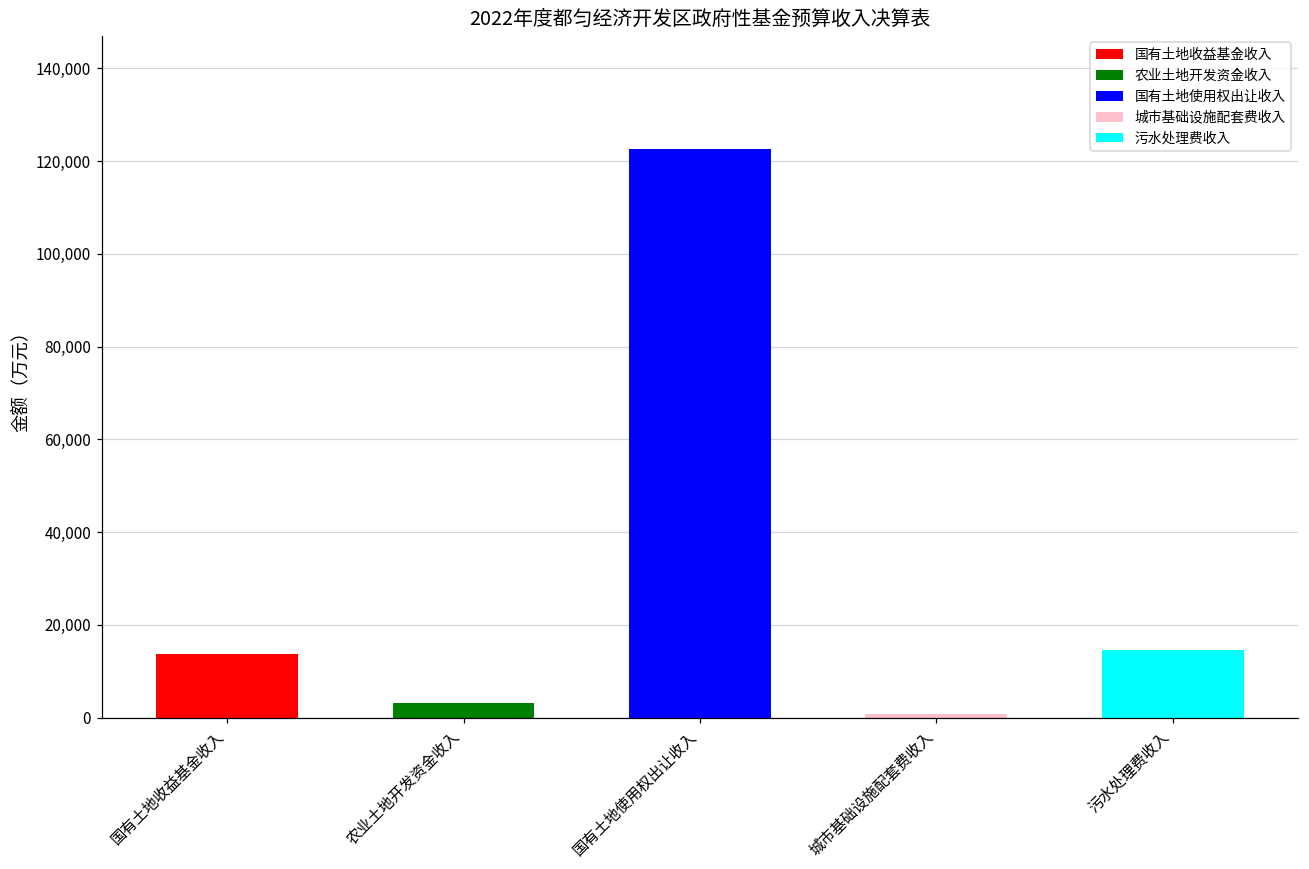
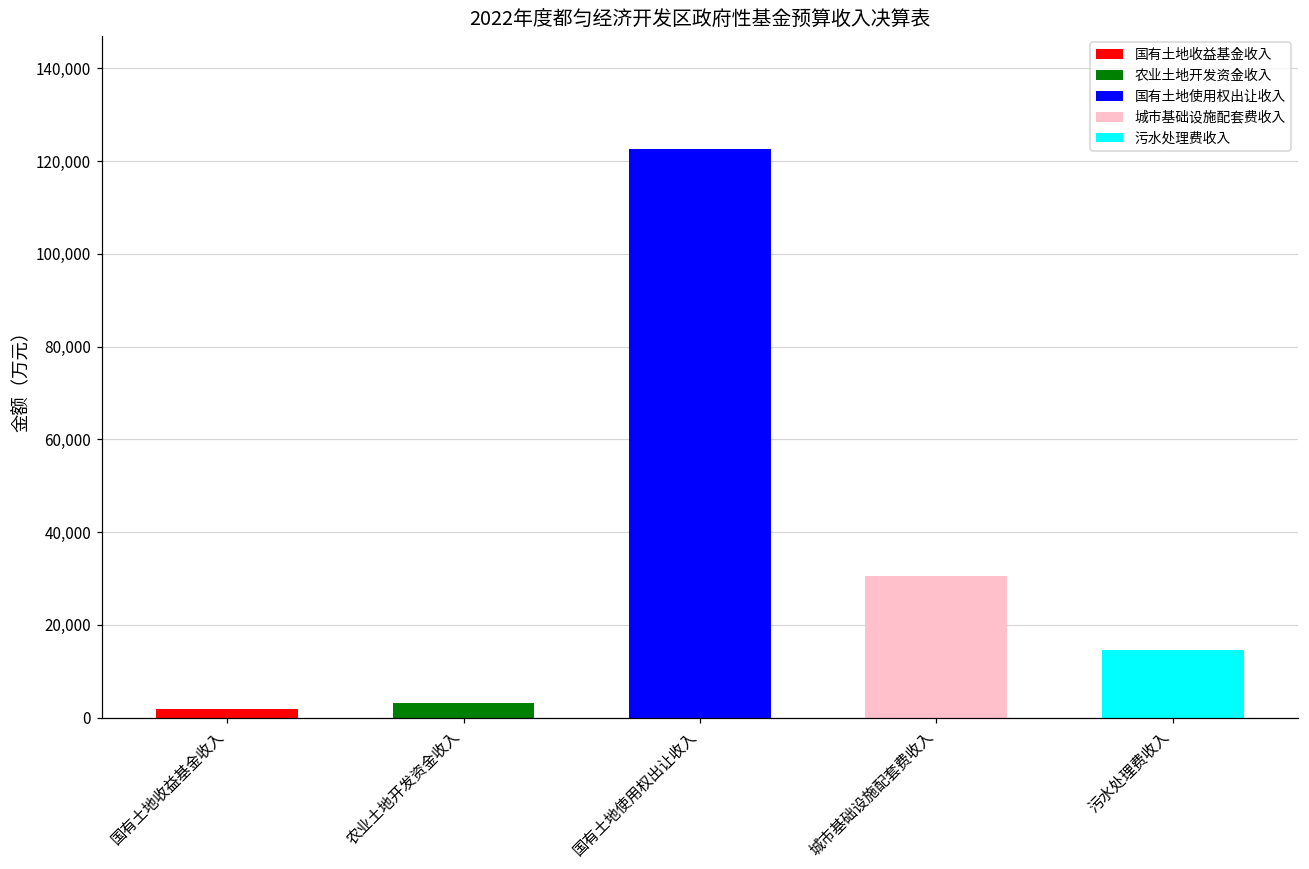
国有土地收益基金收入: 14,000 -> 2,000
城市基础设施配套费收入: 1,000 -> 30,000
